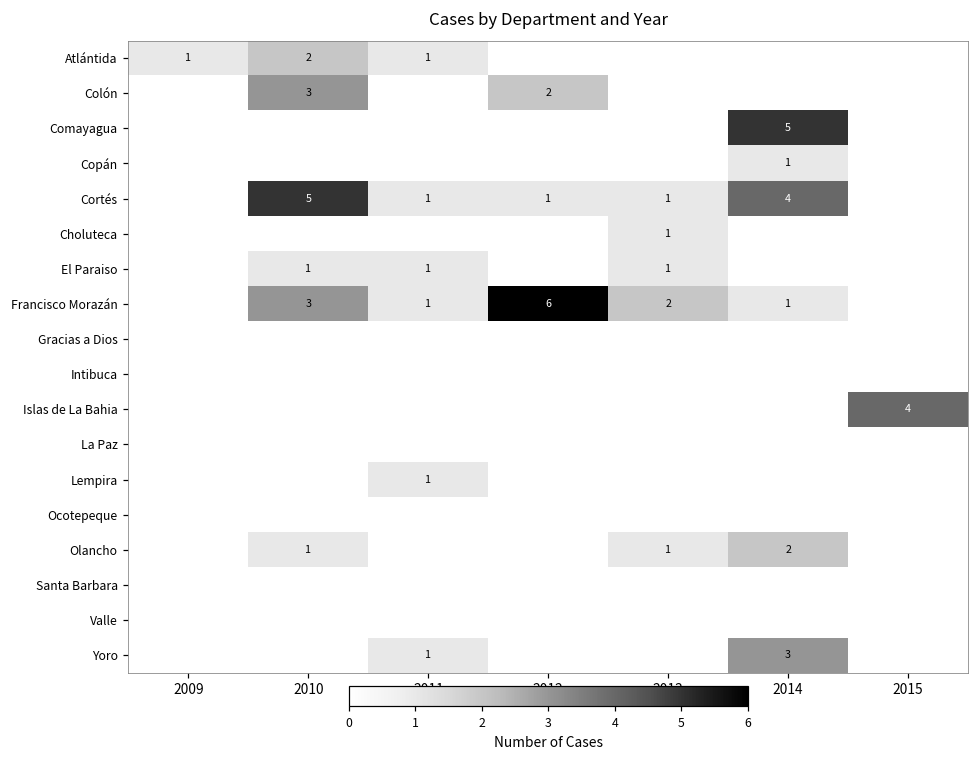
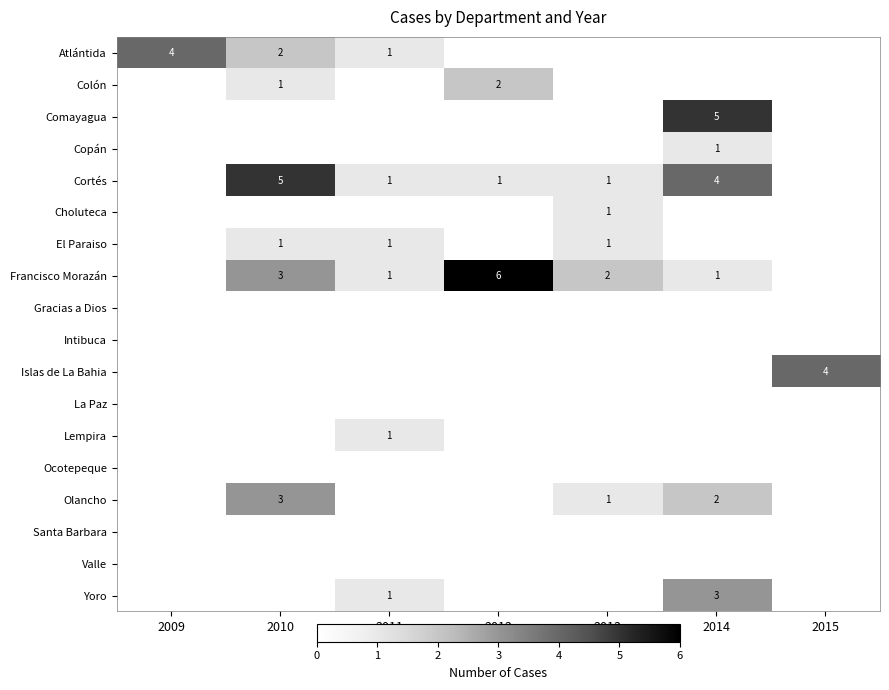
Atlántida, 2009: 1 -> 4
Colón, 2010: 3 -> 1
Olancho, 2010: 1 -> 3
